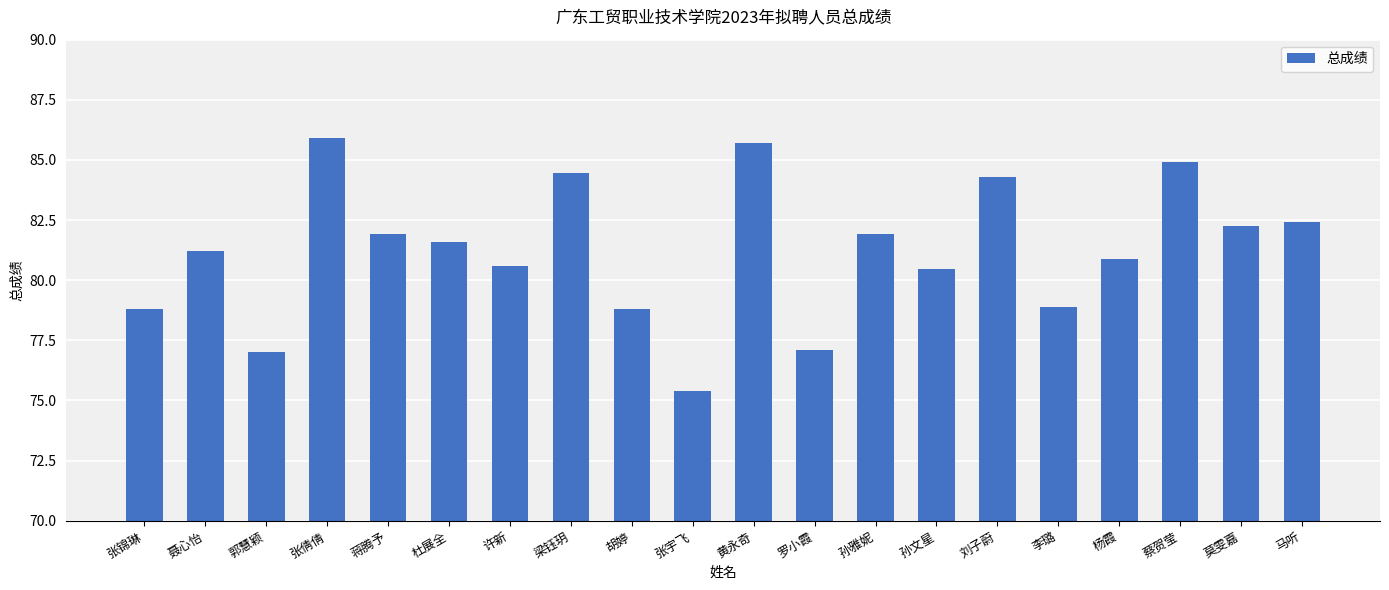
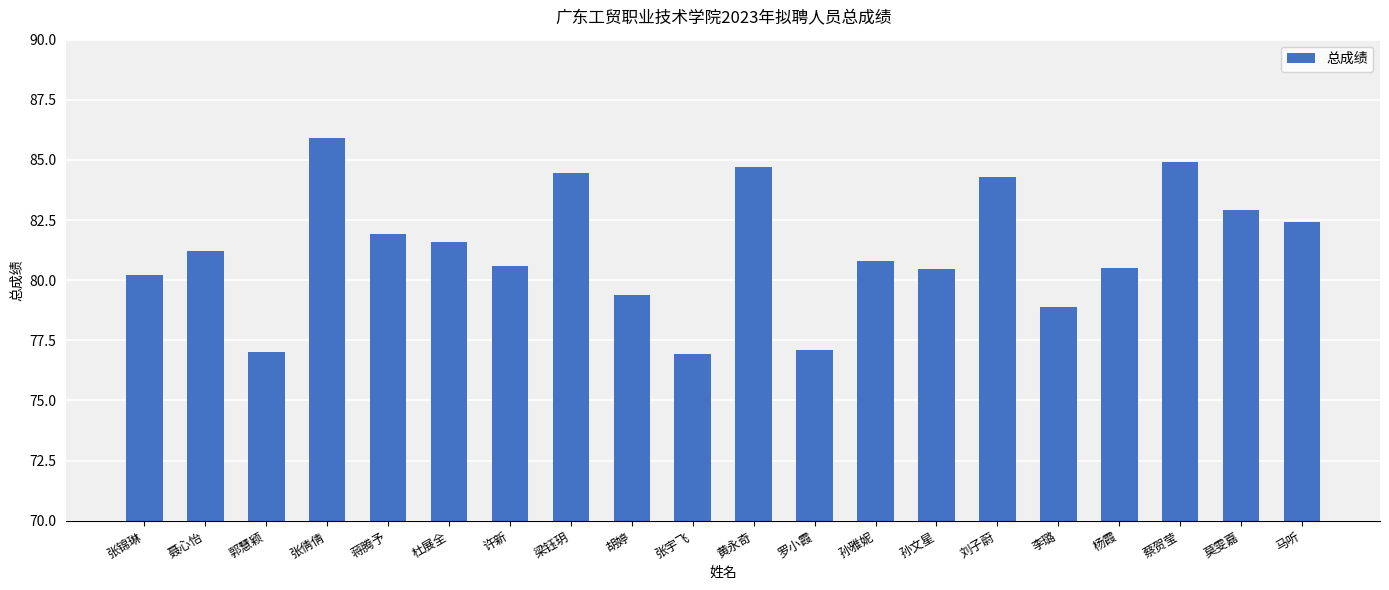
张锦琳: 78.8 -> 80.2
胡婷: 78.8 -> 79.4
张宇飞: 75.4 -> 77.0
黄永奇: 85.7 -> 84.7
孙雅妮: 81.9 -> 80.8
杨霞: 80.9 -> 80.5
莫雯嘉: 82.3 -> 82.9
